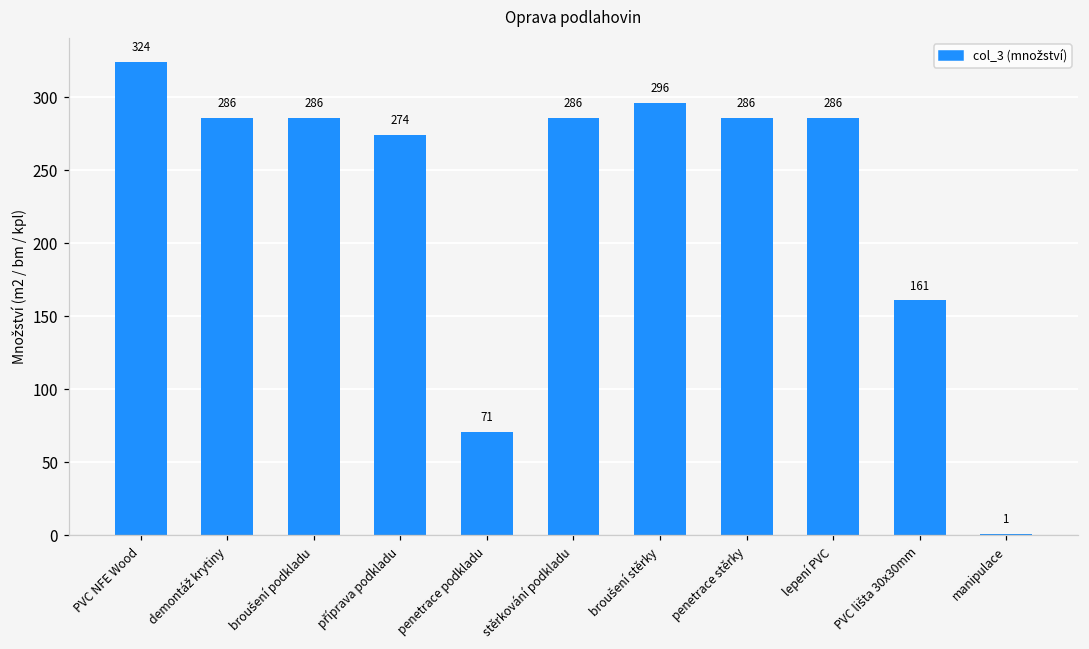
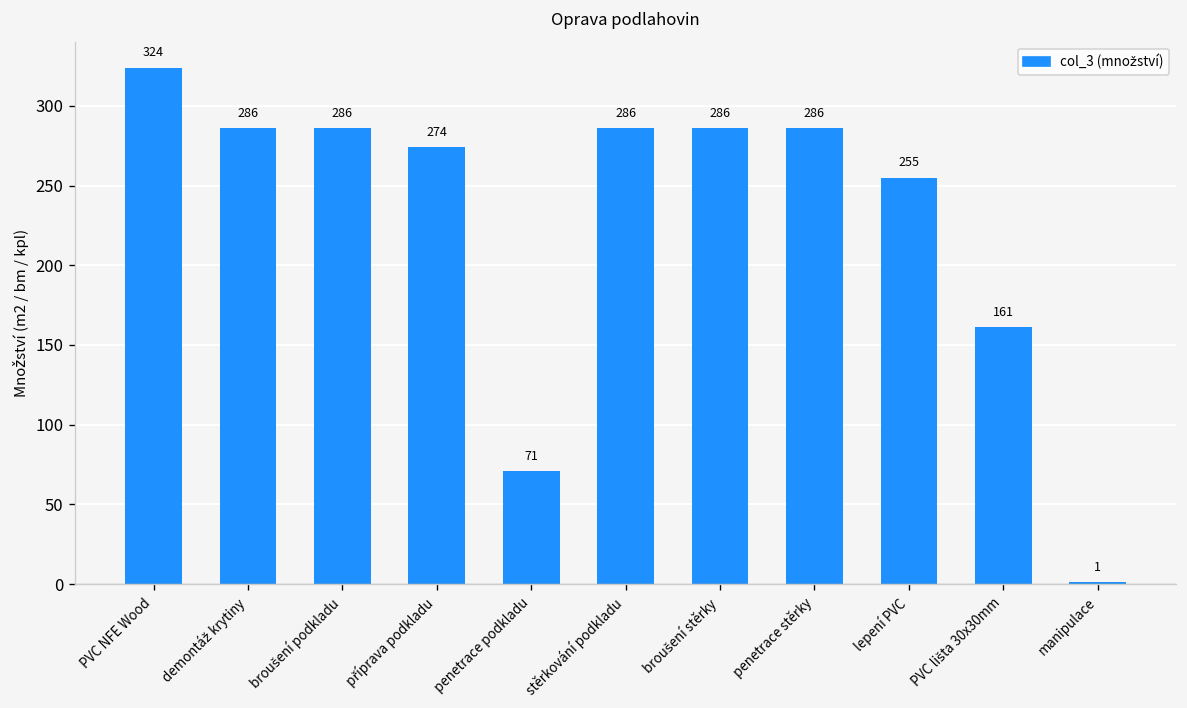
broušení stěrky: 296 -> 286
lepení PVC: 286 -> 255
